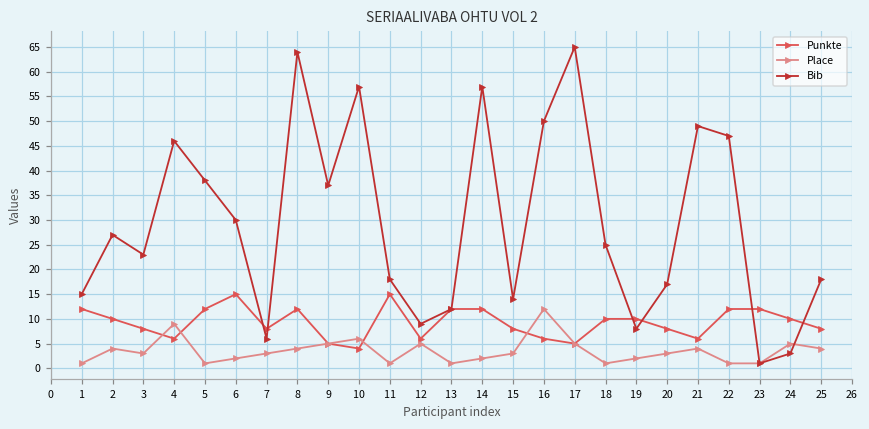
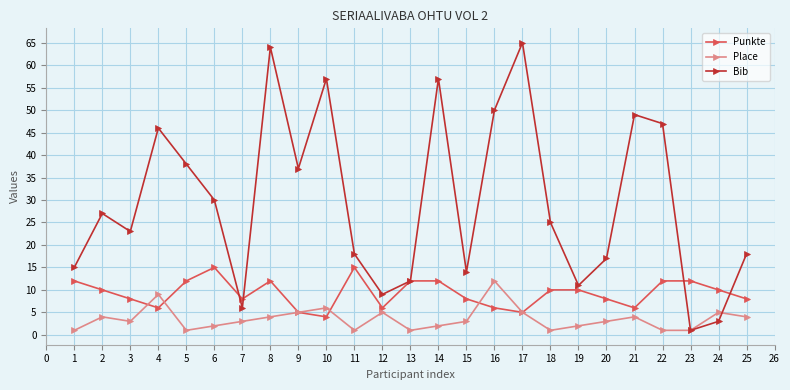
Bib, 19: 8 -> 11
